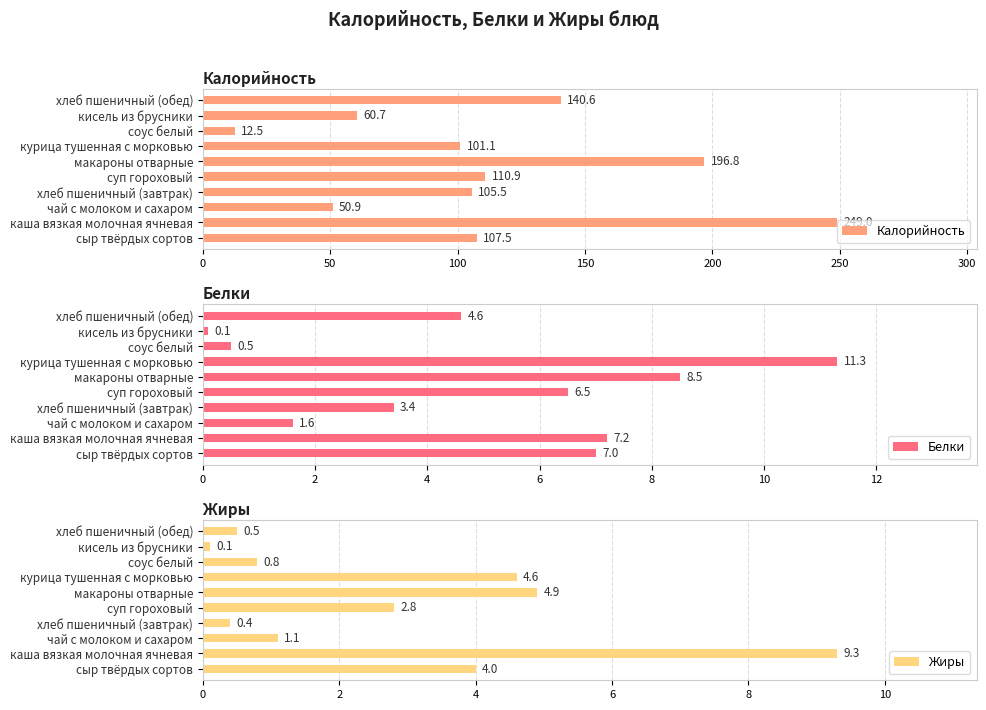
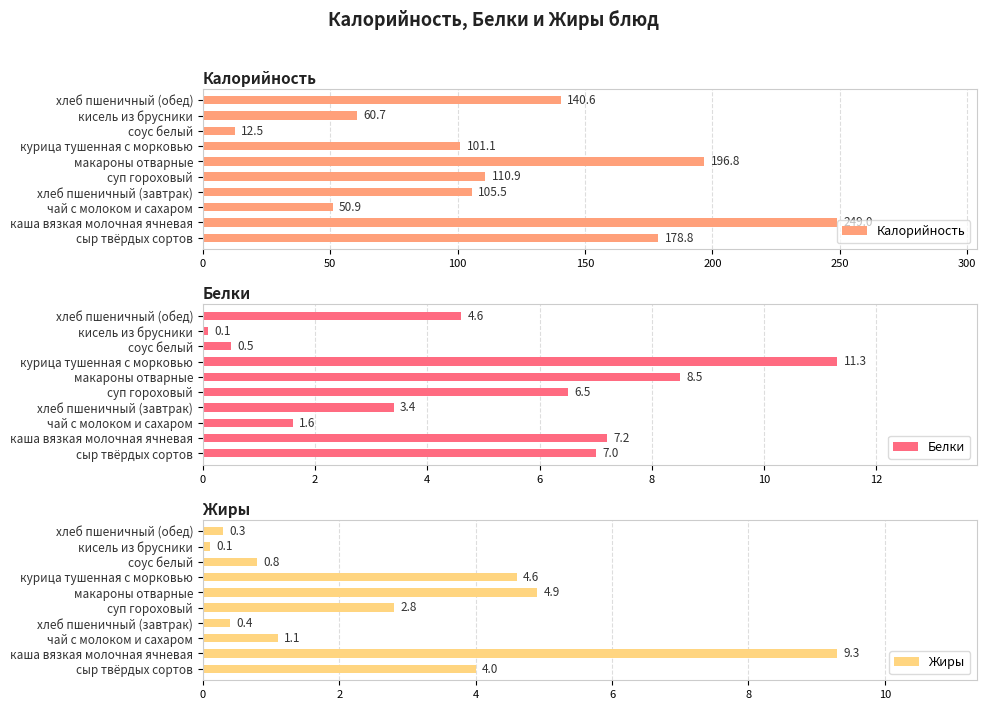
Калорийность, сыр твёрдых сортов: 107.5 -> 178.8
Жиры, хлеб пшеничный (обед): 0.5 -> 0.3
